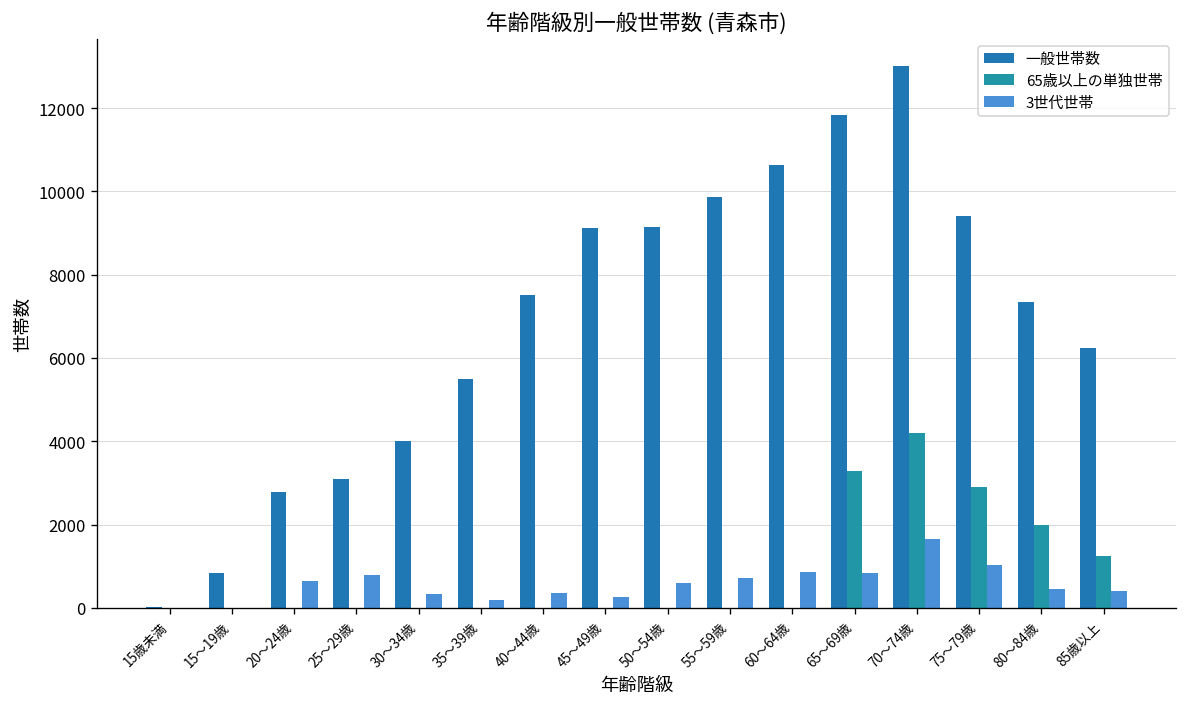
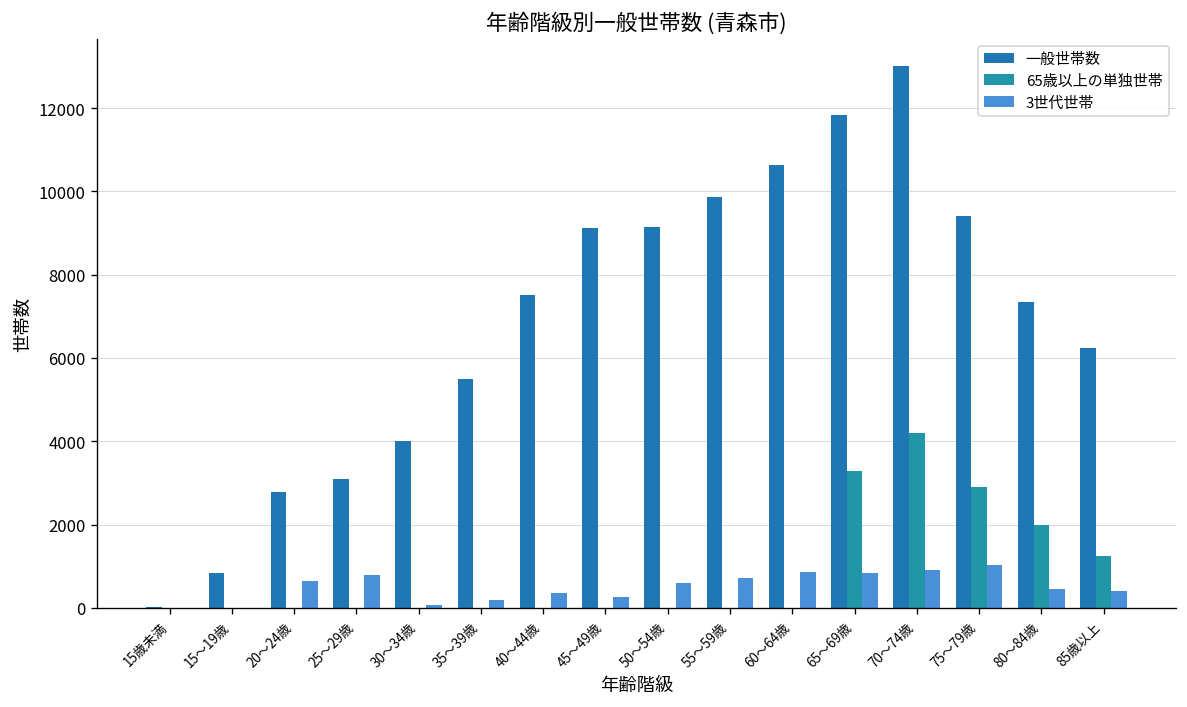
3世代世帯, 30～34歳: 300 -> 100
3世代世帯, 70～74歳: 1700 -> 900
